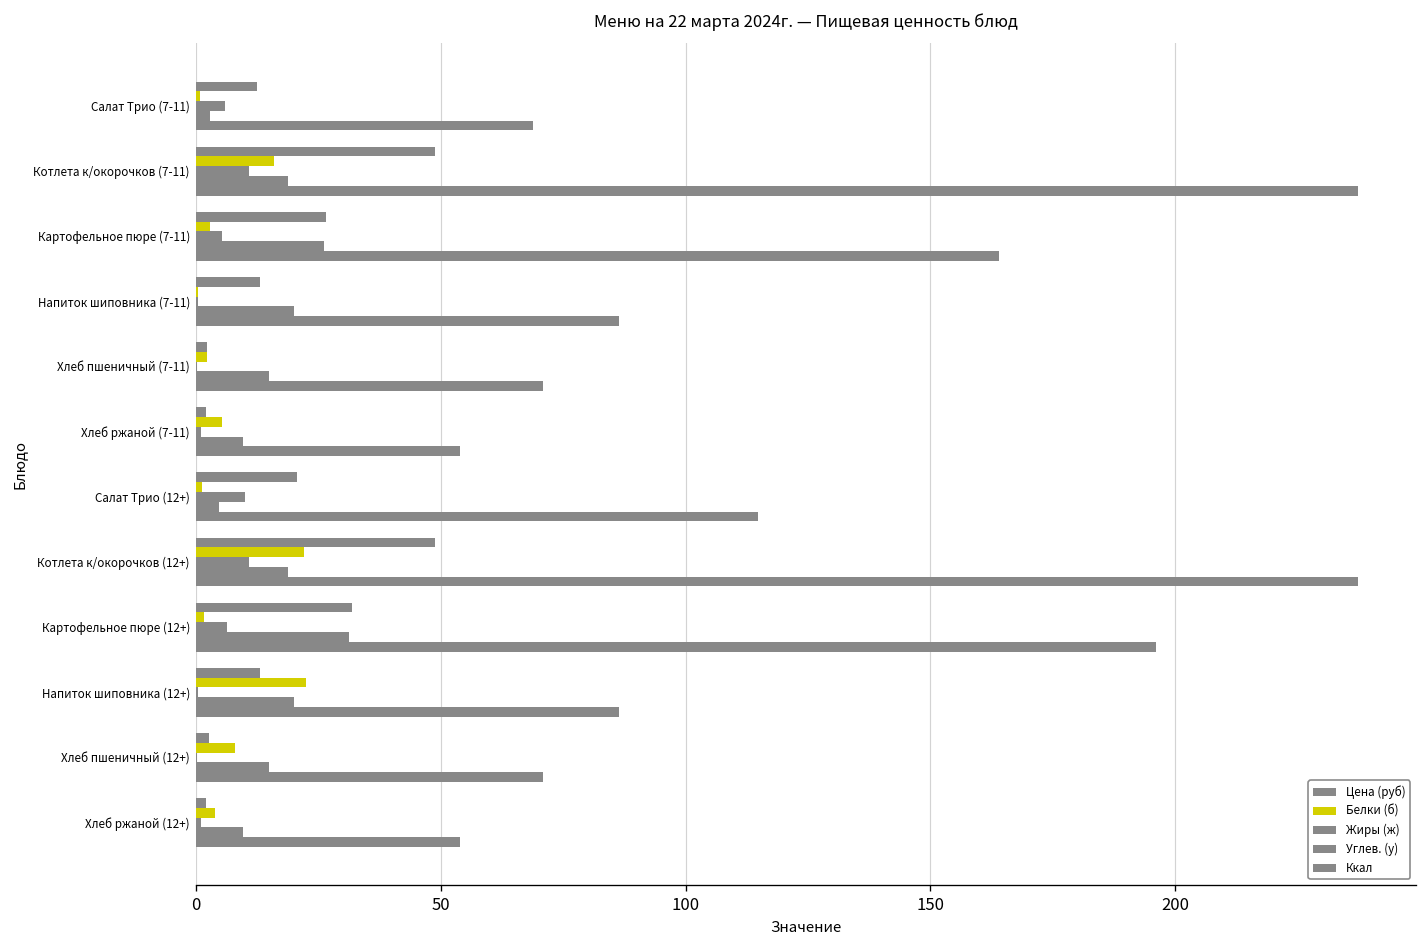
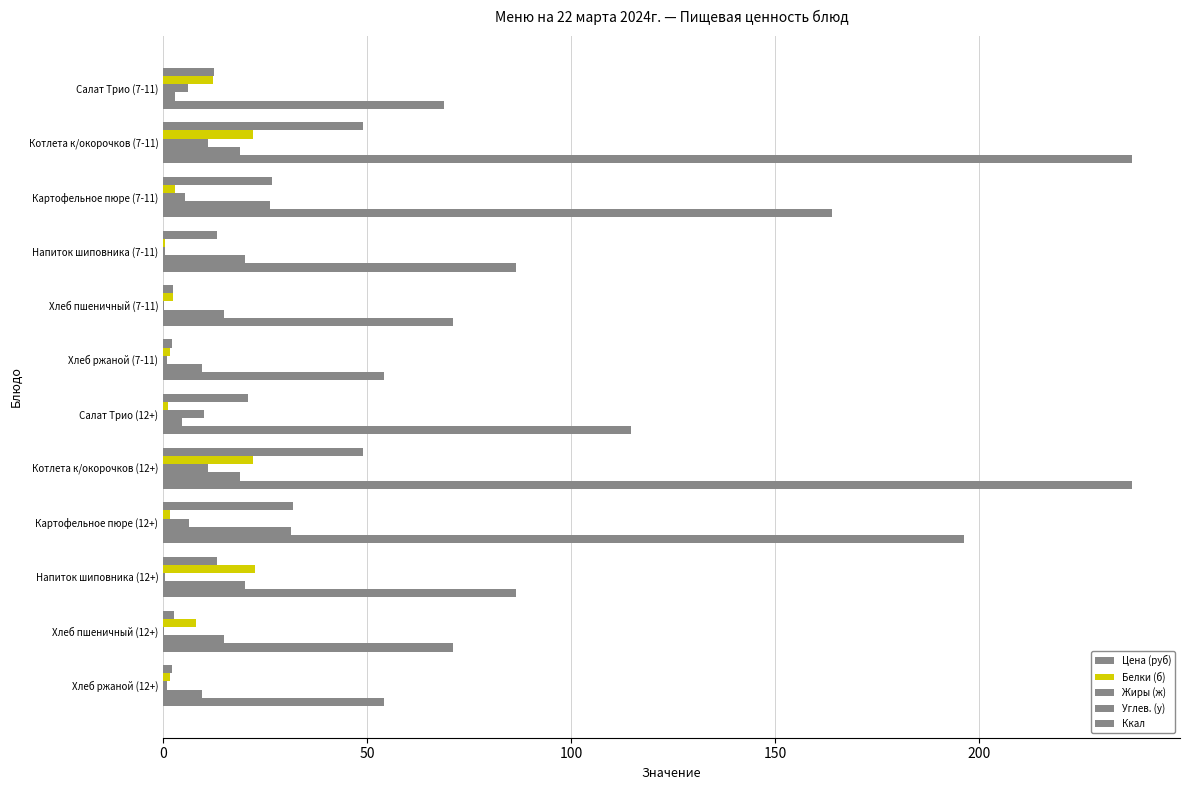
Белки (б), Салат Трио (7-11): 1 -> 12
Белки (б), Котлета к/окорочков (7-11): 16 -> 22
Белки (б), Хлеб ржаной (7-11): 5 -> 2
Белки (б), Хлеб ржаной (12+): 4 -> 2
